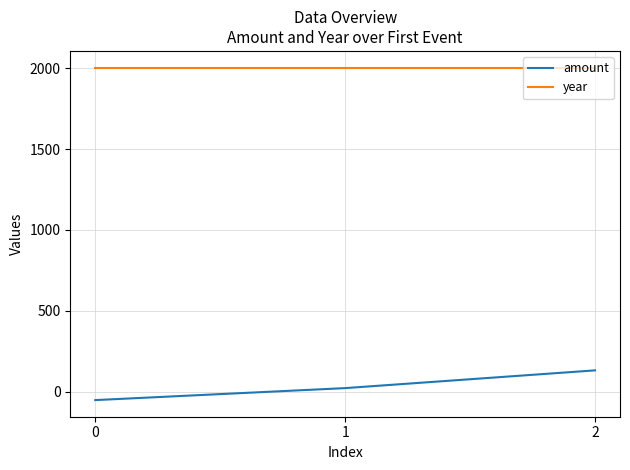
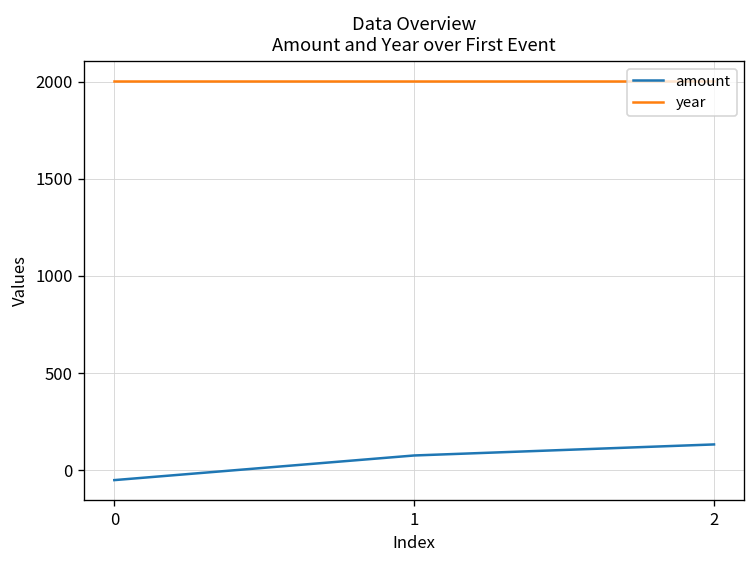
amount, 1: 20 -> 80
